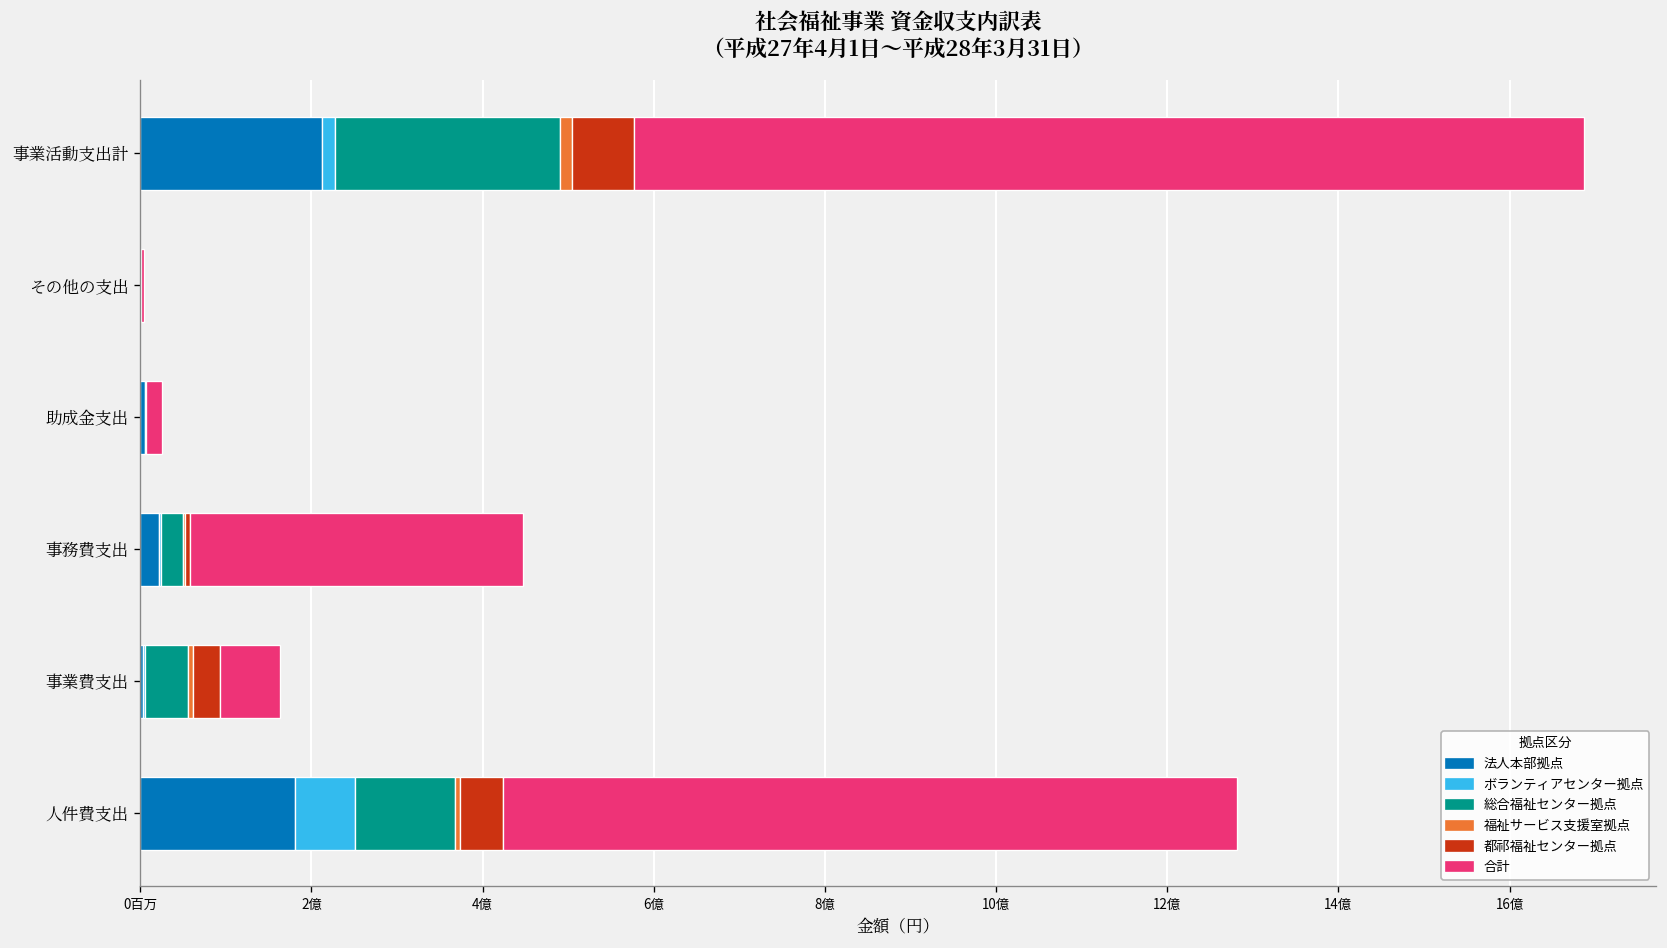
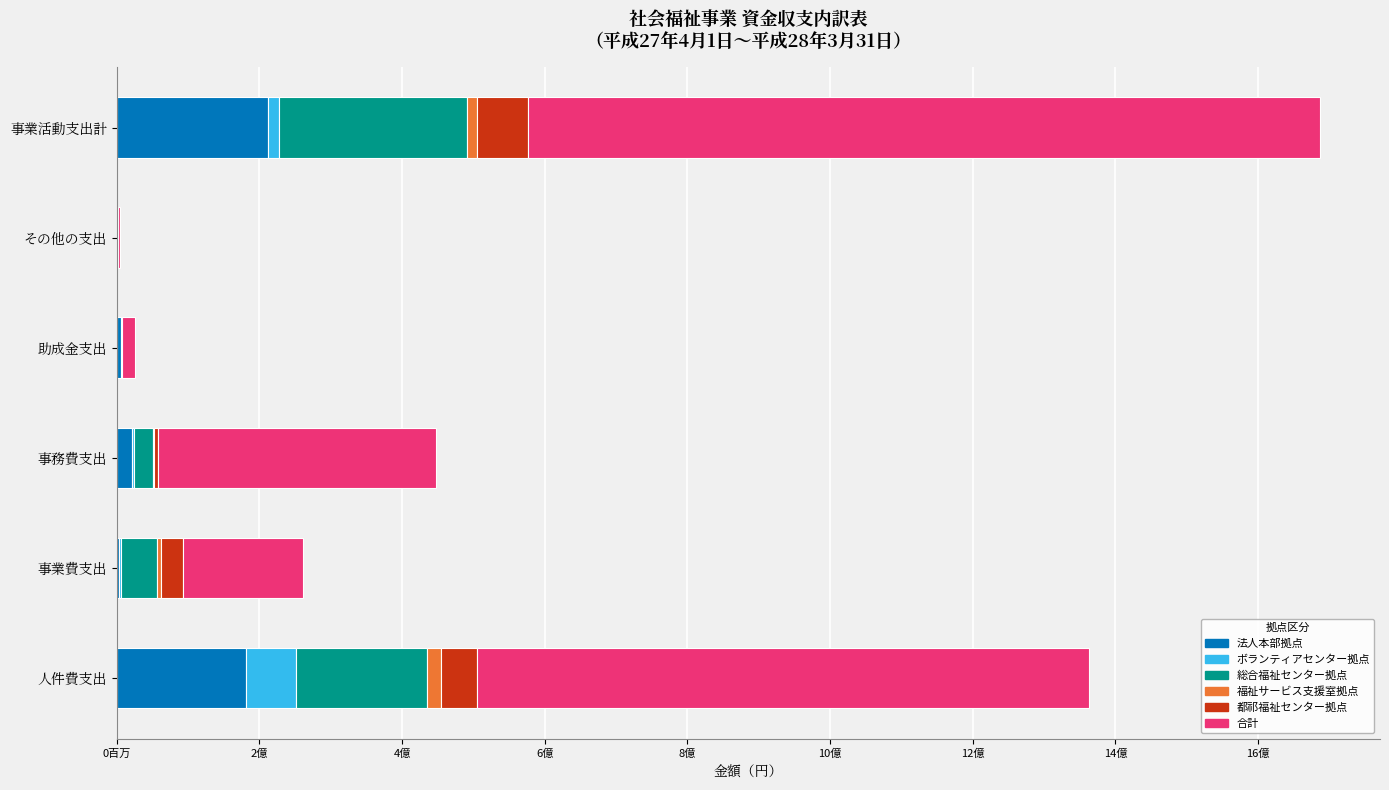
合計, 事業費支出: 0.7億 -> 1.7億
総合福祉センター拠点, 人件費支出: 1.2億 -> 1.8億
福祉サービス支援室拠点, 人件費支出: 0.1億 -> 0.2億
